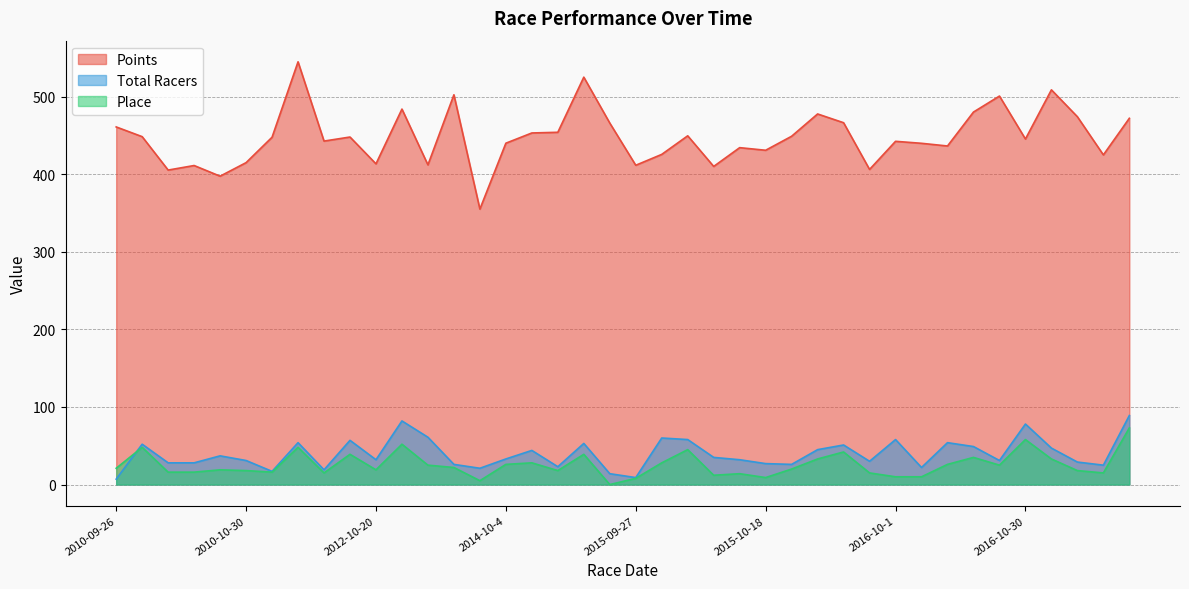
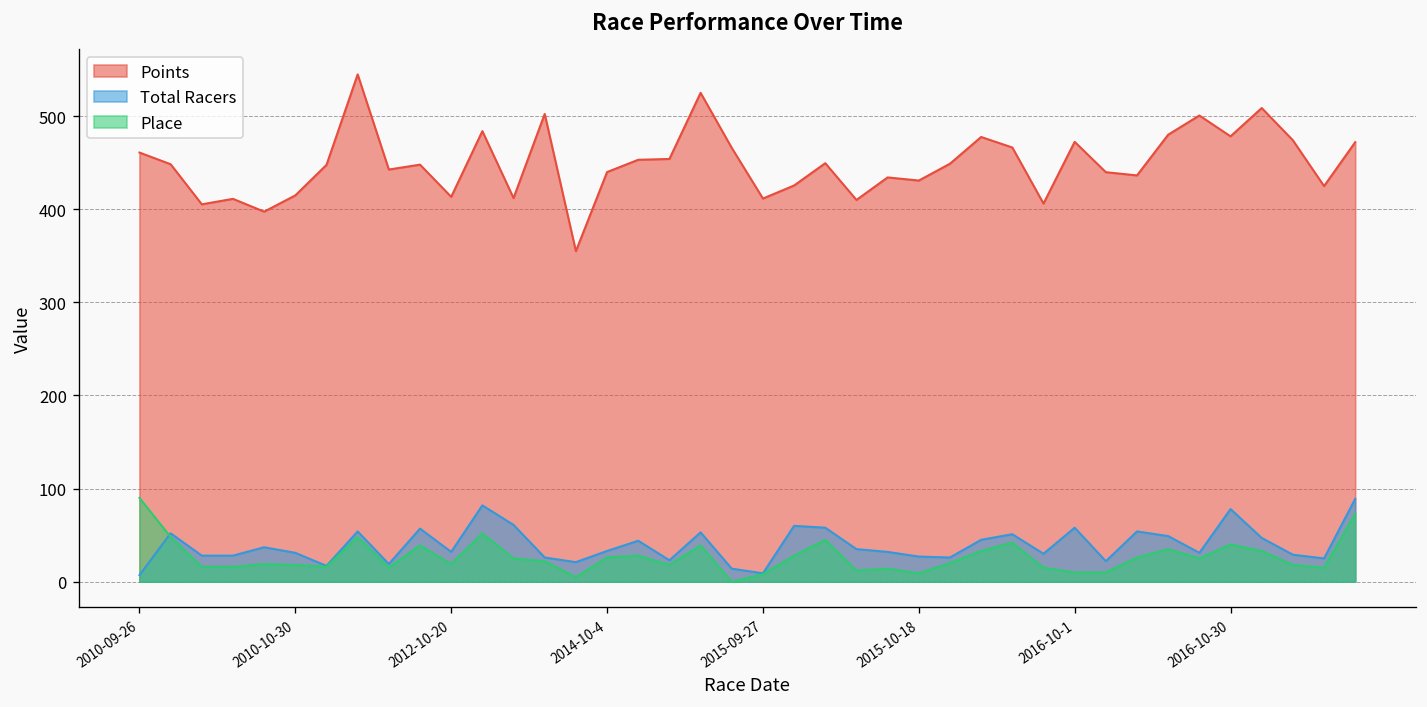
Place, 2010-09-26: 20 -> 90
Points, 2016-10-1: 440 -> 470
Points, 2016-10-30: 450 -> 480
Place, 2016-10-30: 60 -> 40
